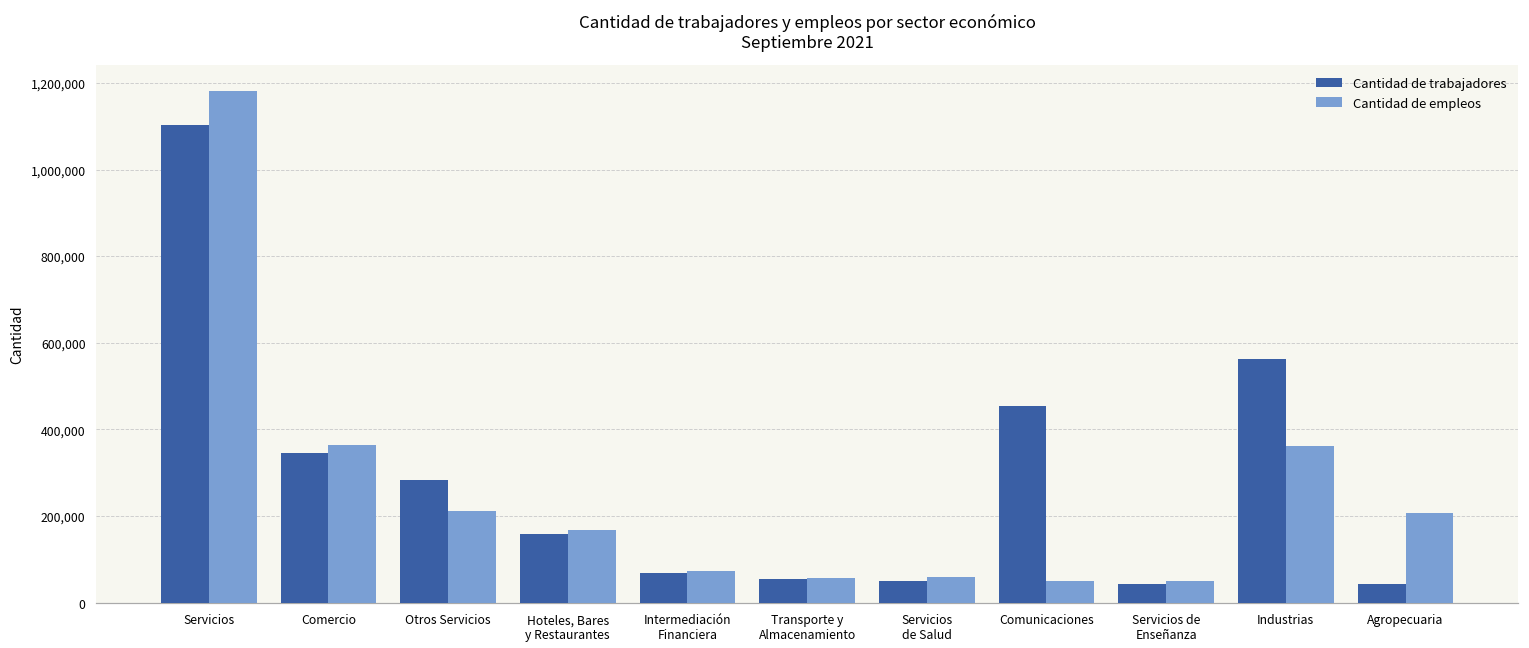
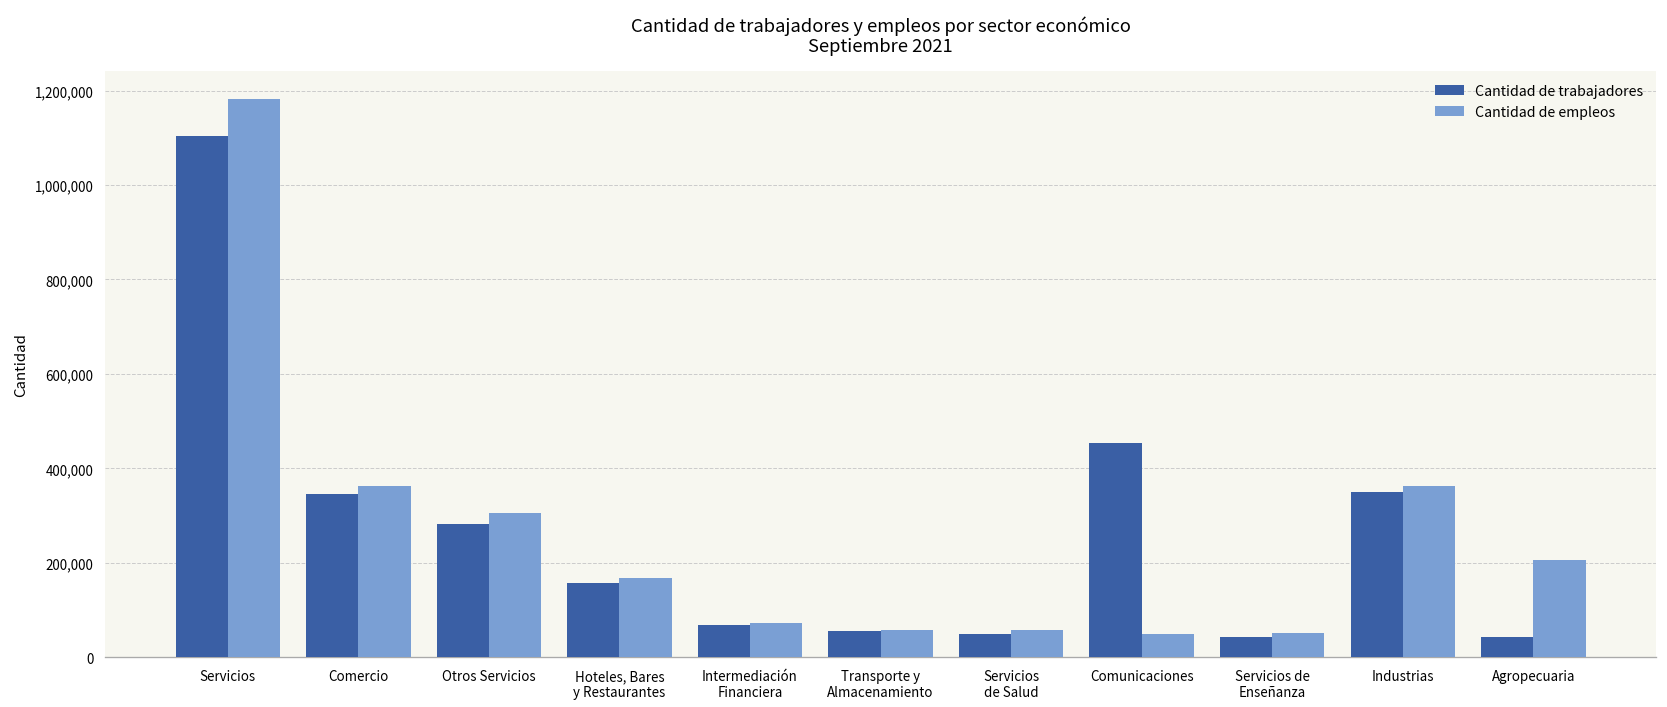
Cantidad de empleos, Otros Servicios: 210,000 -> 300,000
Cantidad de trabajadores, Industrias: 560,000 -> 350,000
